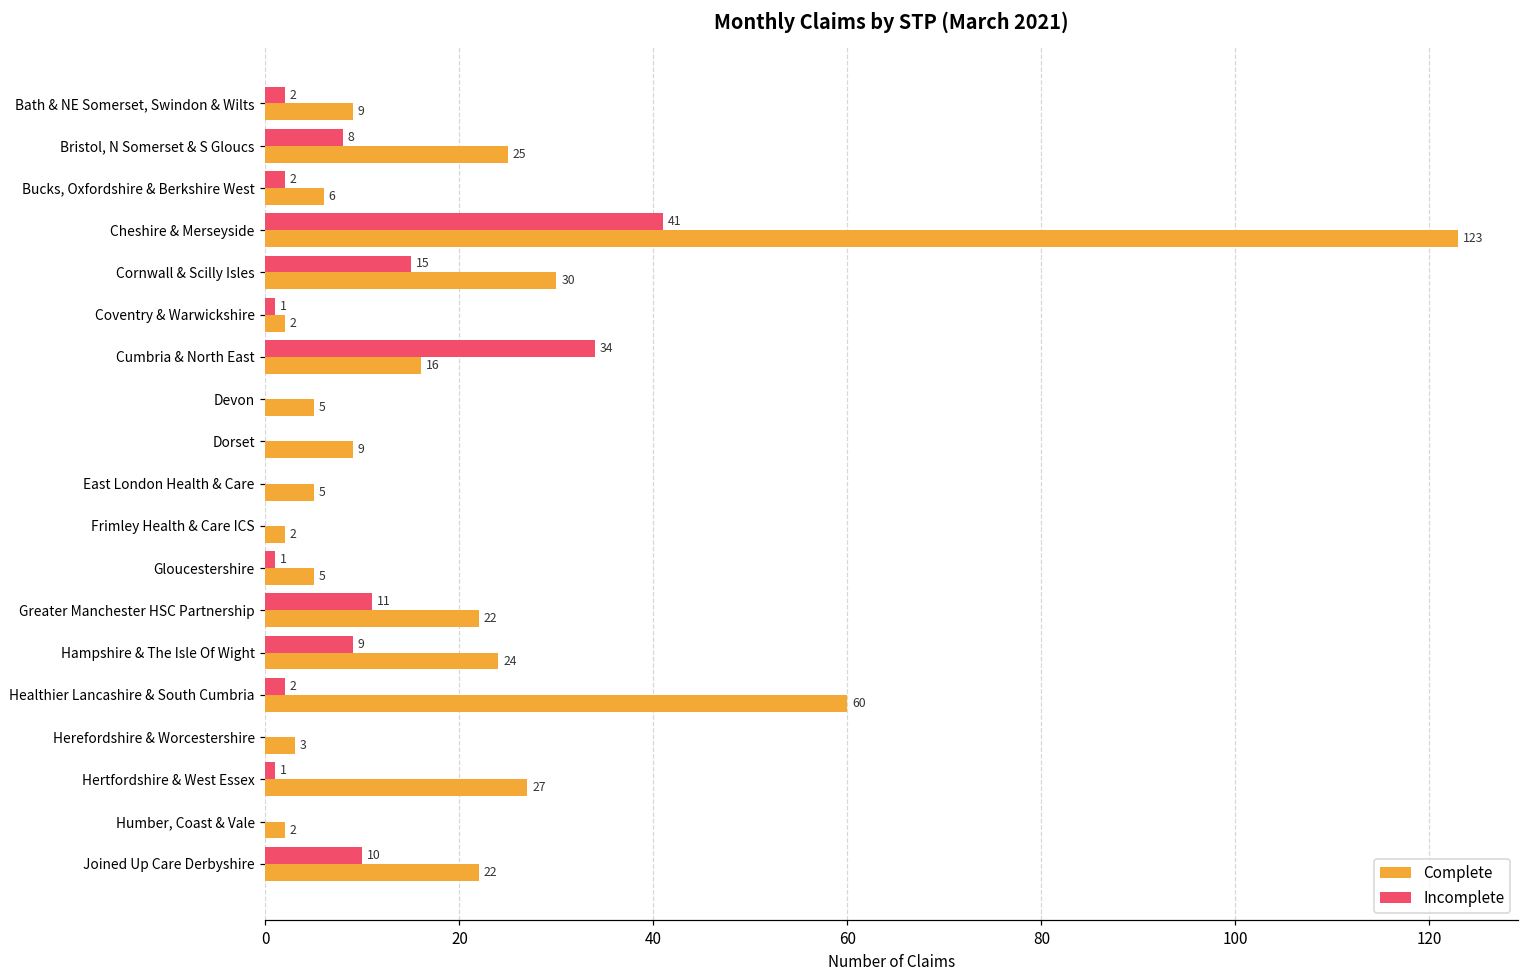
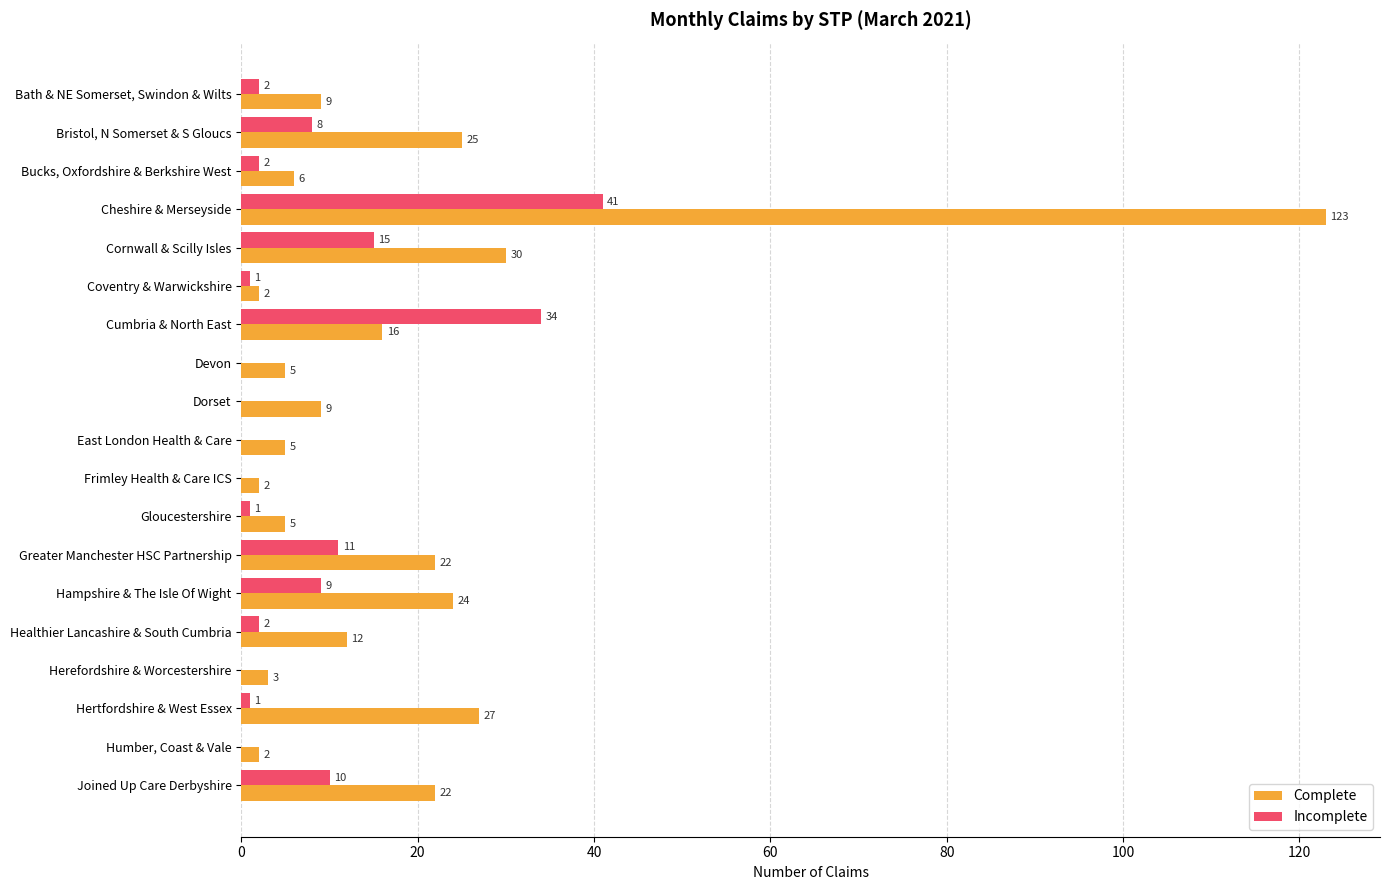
Complete, Healthier Lancashire & South Cumbria: 60 -> 12
